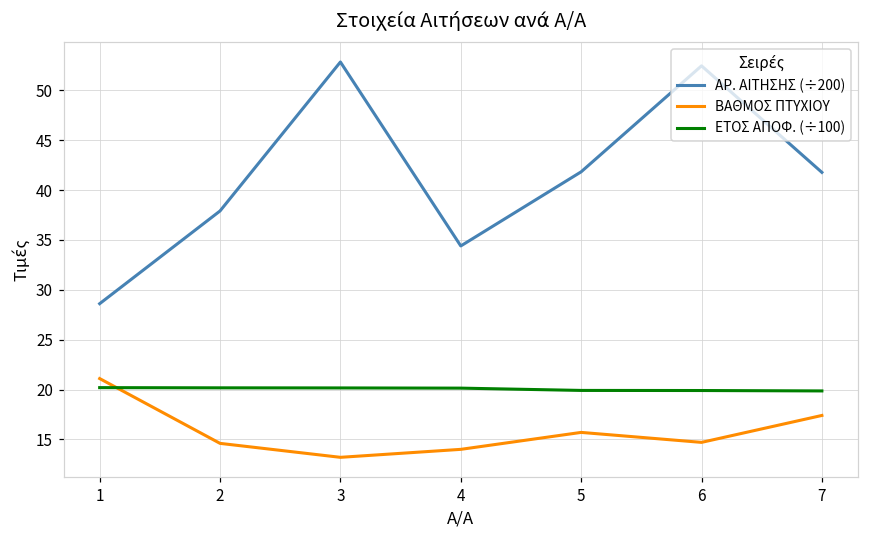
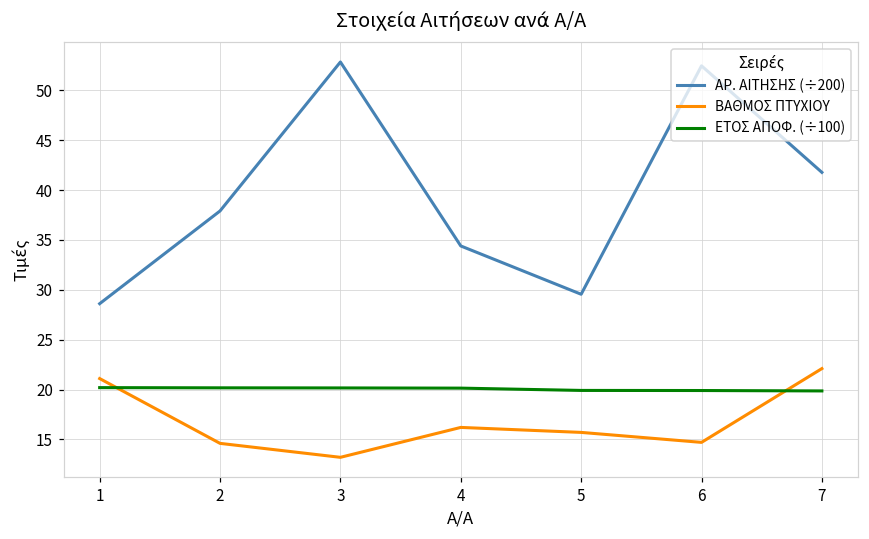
ΒΑΘΜΟΣ ΠΤΥΧΙΟΥ, 4: 14 -> 16
ΑΡ. ΑΙΤΗΣΗΣ (÷200), 5: 42 -> 30
ΒΑΘΜΟΣ ΠΤΥΧΙΟΥ, 7: 17 -> 22
